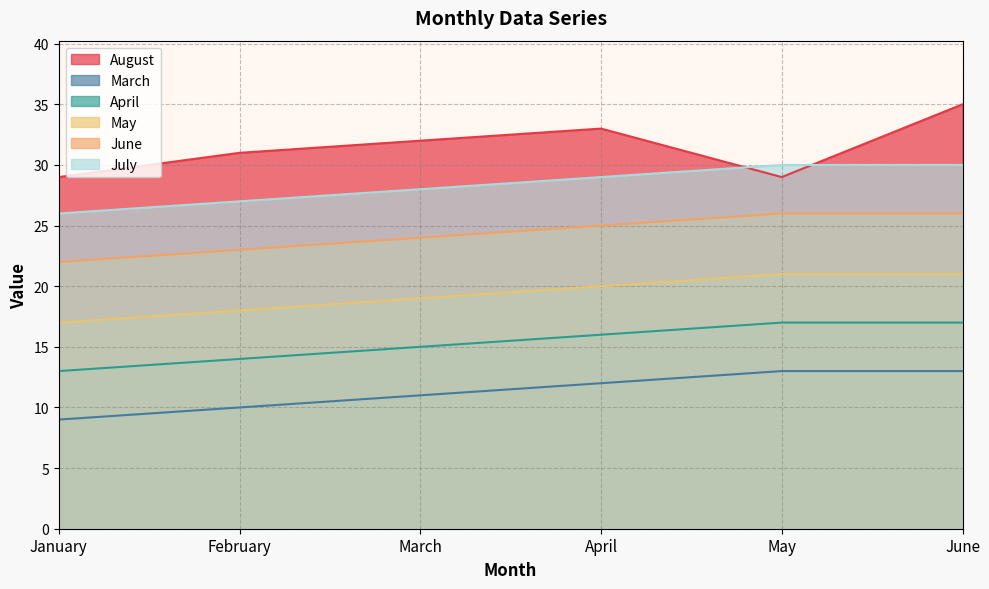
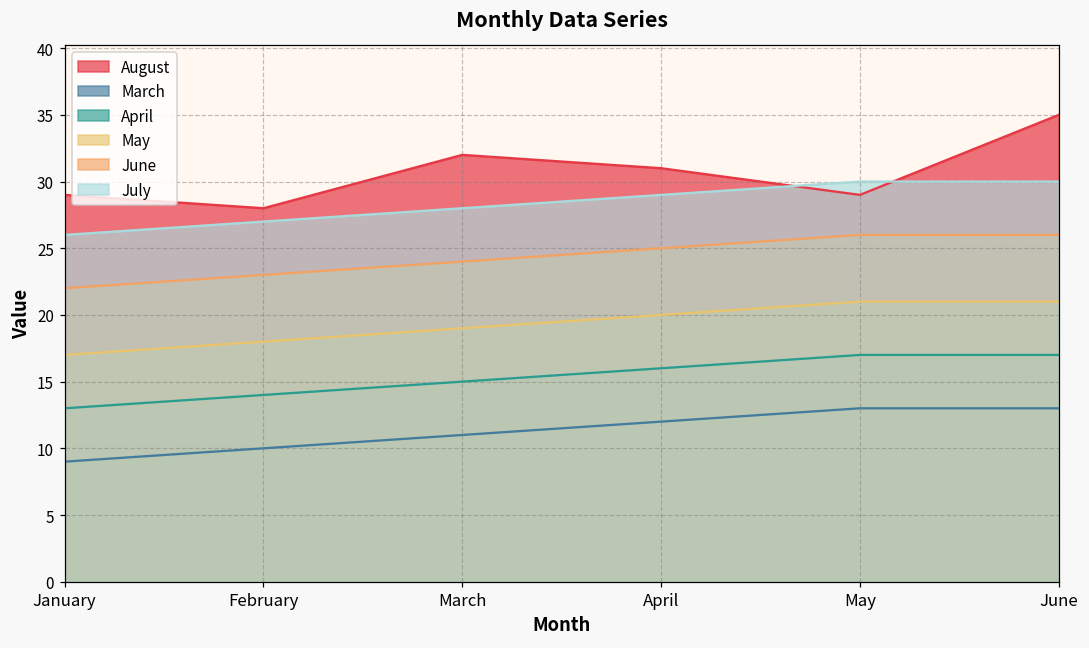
August, February: 31 -> 28
August, April: 33 -> 31
